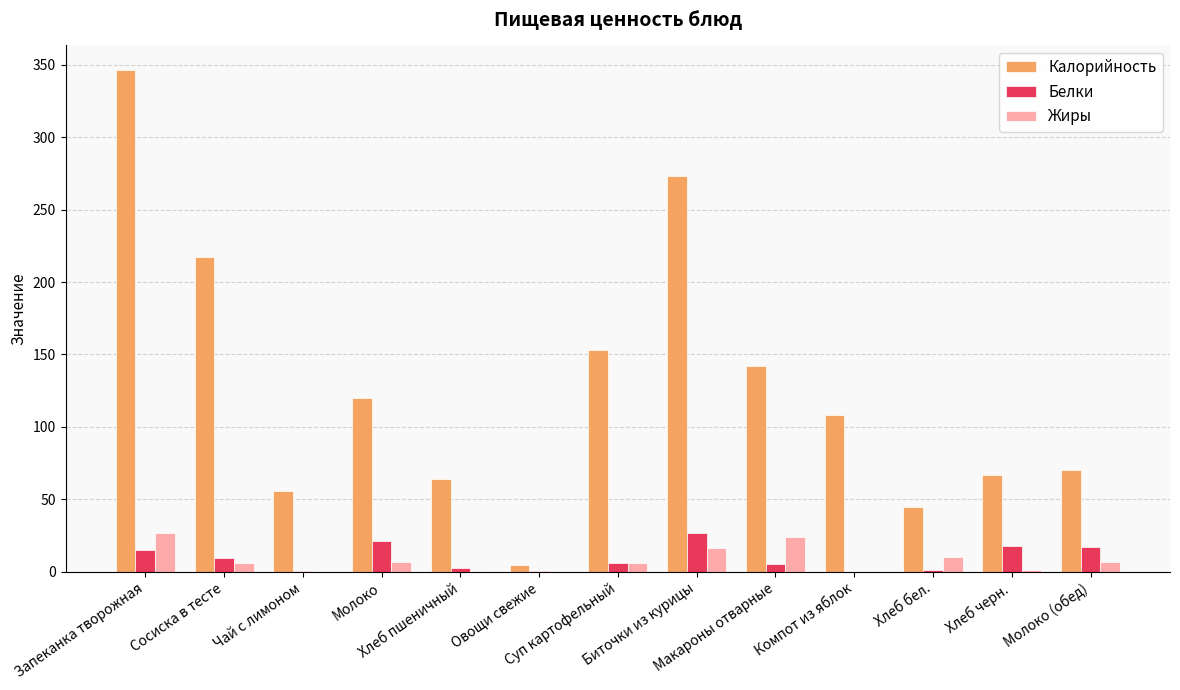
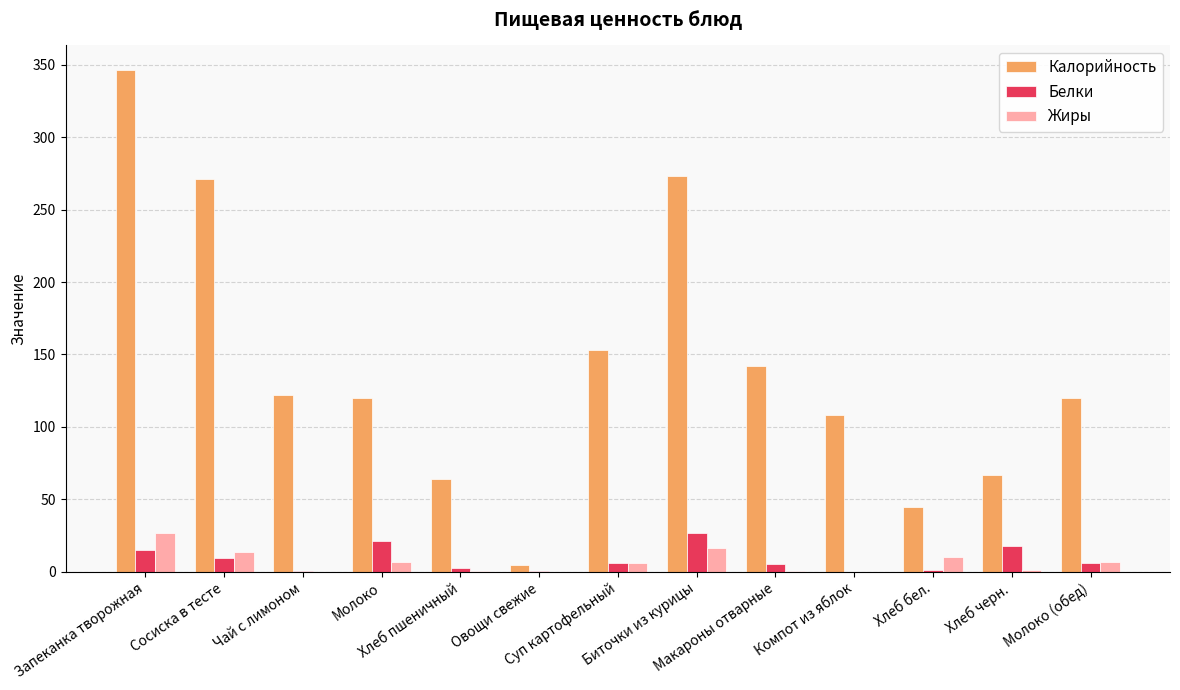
Калорийность, Сосиска в тесте: 217 -> 271
Жиры, Сосиска в тесте: 6 -> 14
Калорийность, Чай с лимоном: 56 -> 122
Жиры, Макароны отварные: 24 -> 1
Калорийность, Молоко (обед): 70 -> 120
Белки, Молоко (обед): 17 -> 6
